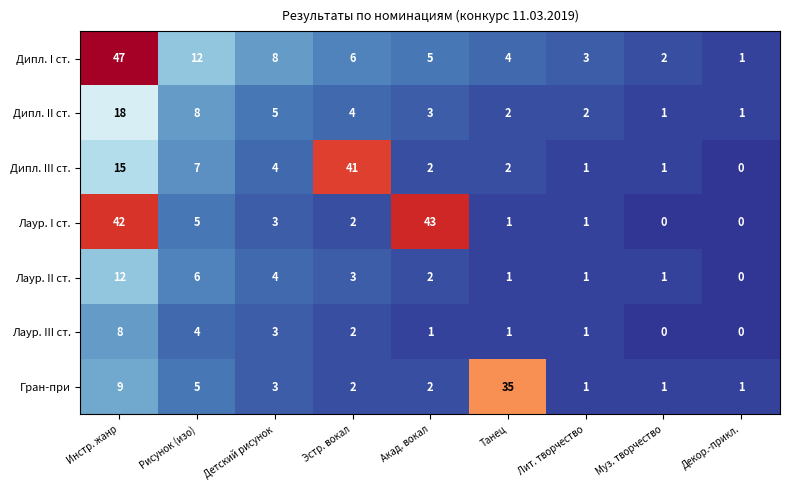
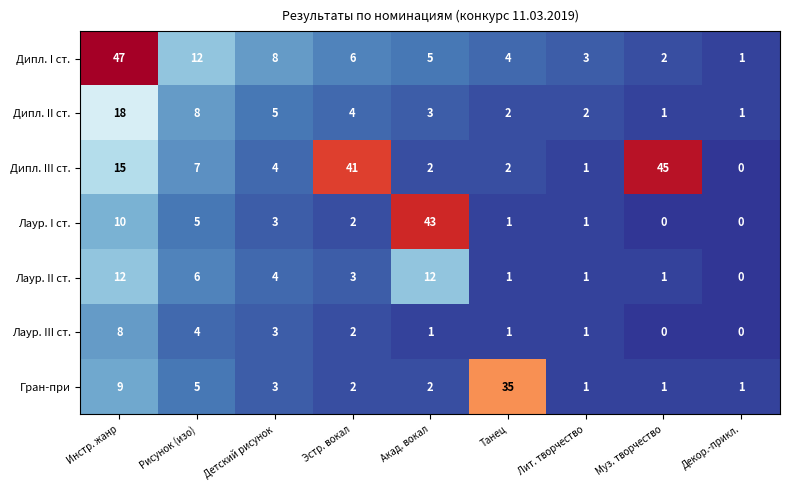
Дипл. III ст., Муз. творчество: 1 -> 45
Лаур. I ст., Инстр. жанр: 42 -> 10
Лаур. II ст., Акад. вокал: 2 -> 12
